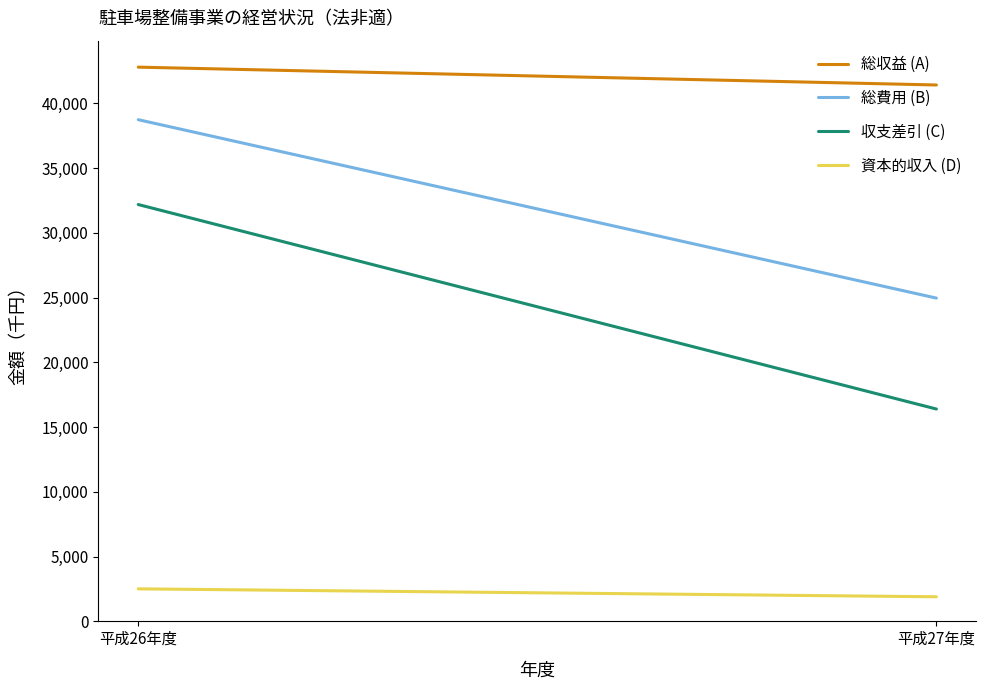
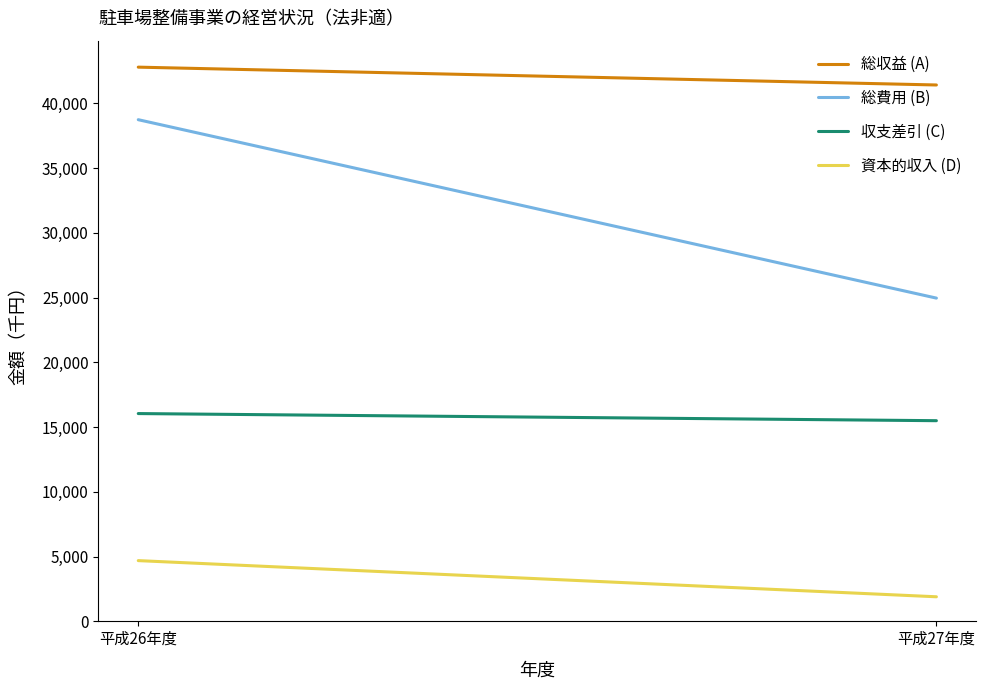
収支差引 (C), 平成26年度: 32,200 -> 16,000
資本的収入 (D), 平成26年度: 2,500 -> 4,700
収支差引 (C), 平成27年度: 16,400 -> 15,500
